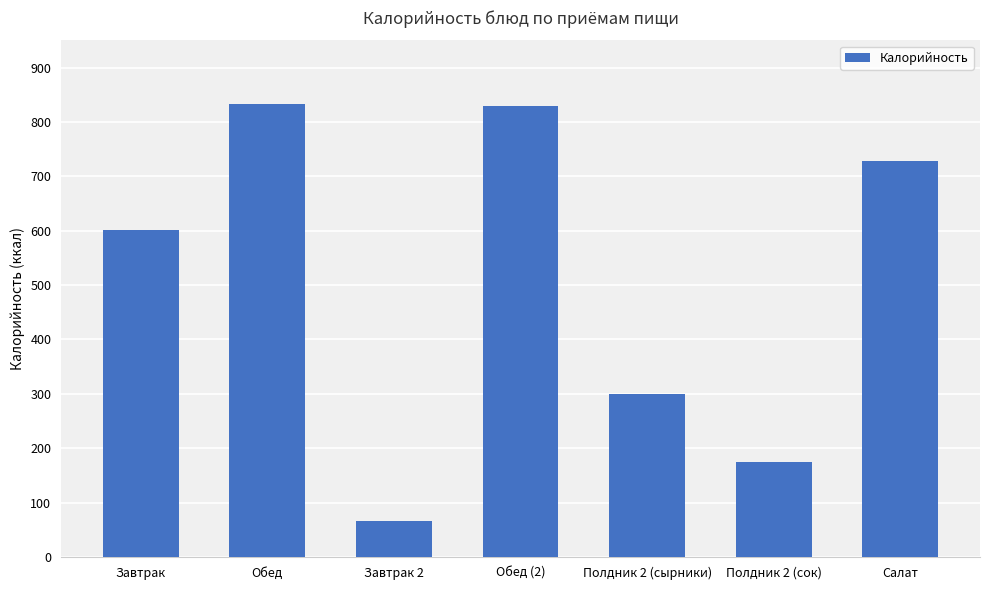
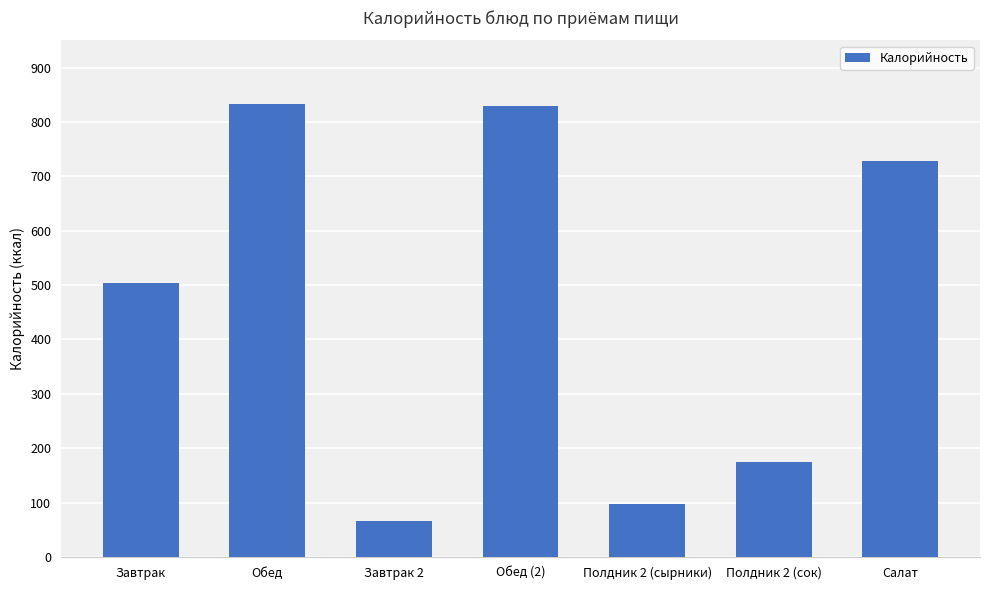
Завтрак: 600 -> 500
Полдник 2 (сырники): 300 -> 100
